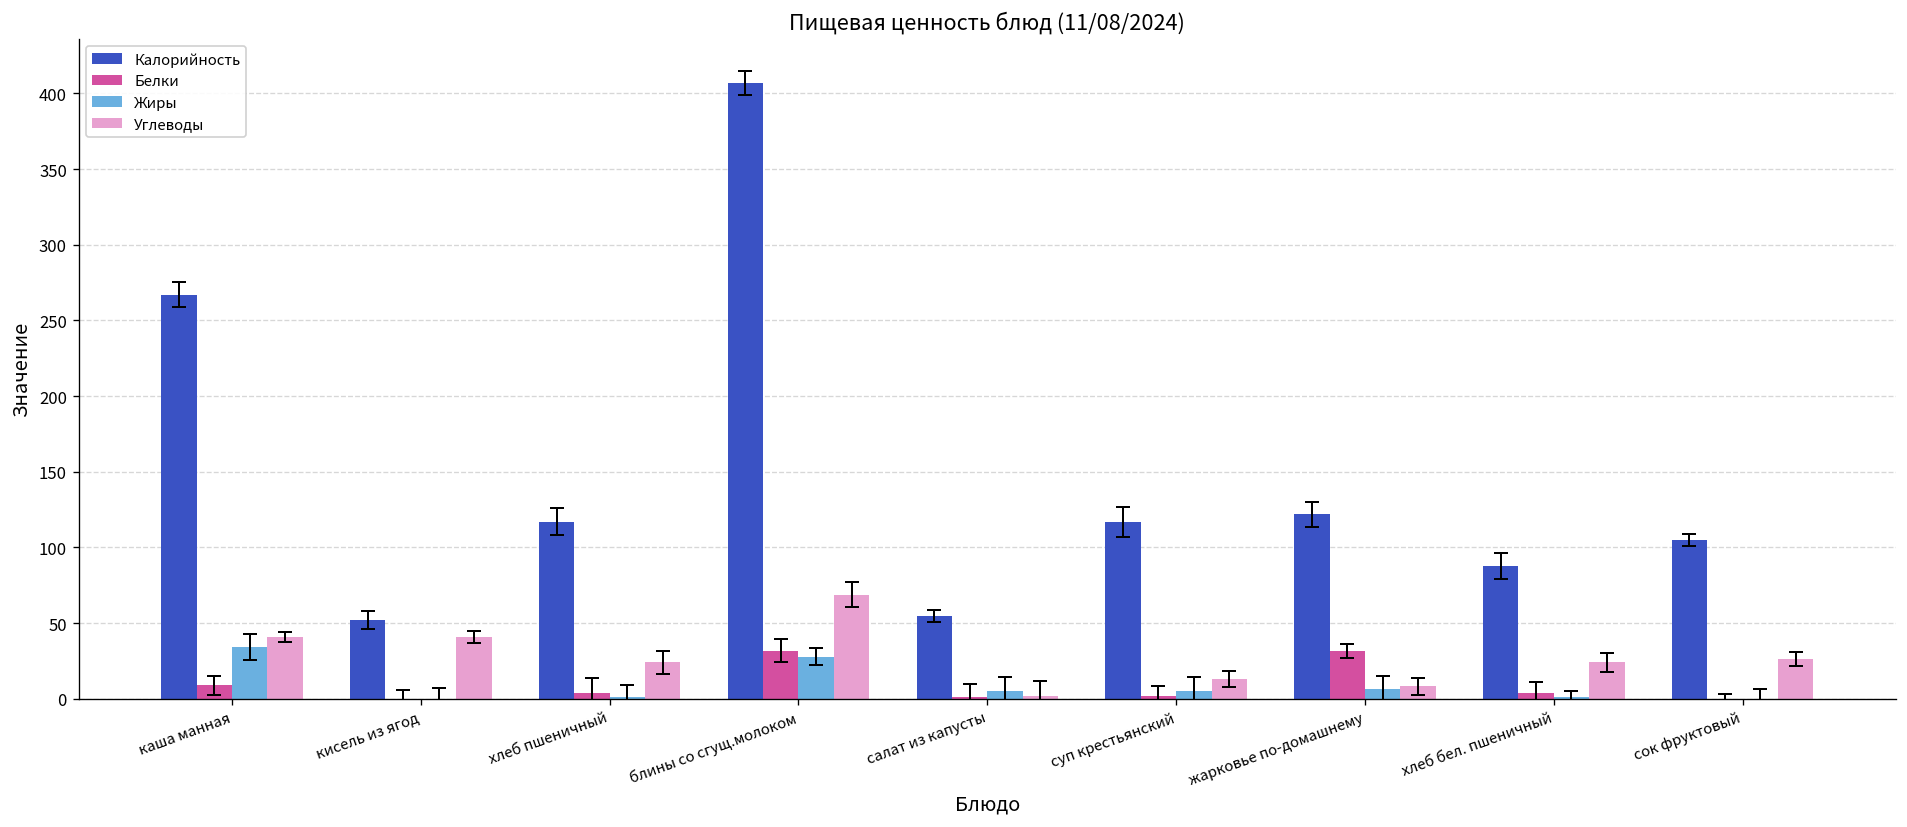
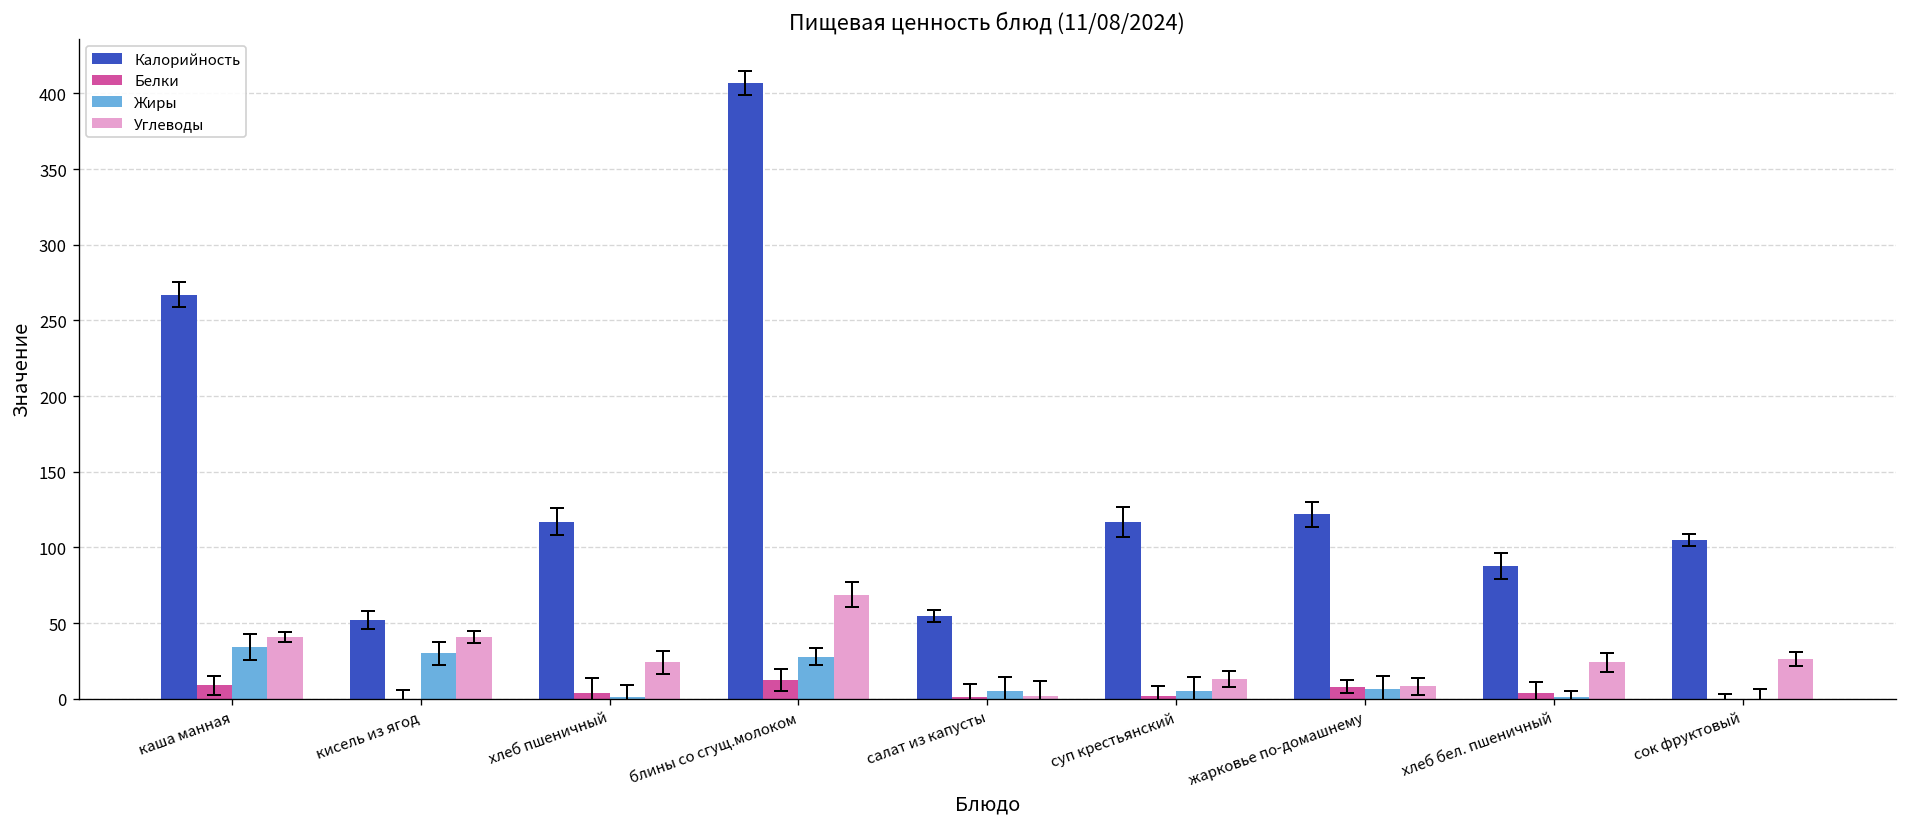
Жиры, кисель из ягод: 0 -> 30
Белки, блины со сгущ.молоком: 32 -> 12
Белки, жарковье по-домашнему: 32 -> 8
